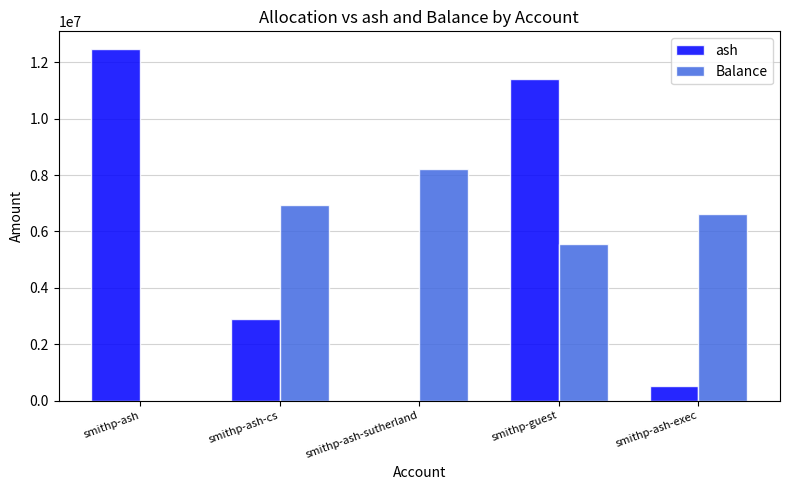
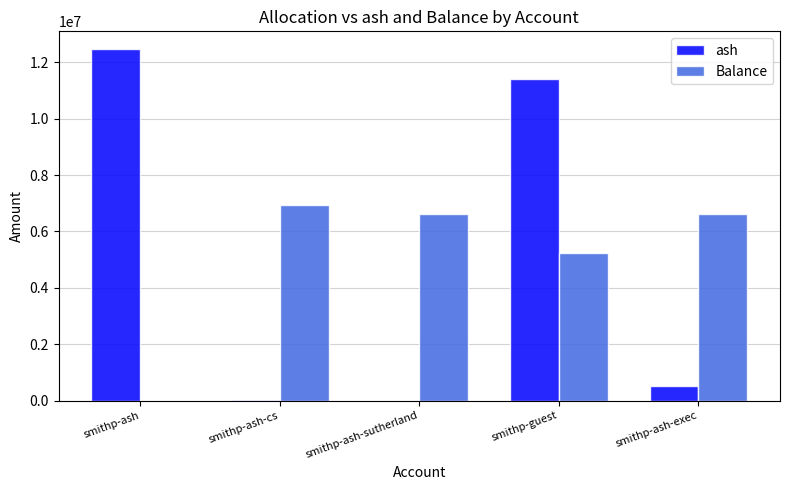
ash, smithp-ash-cs: 2900000 -> 0
Balance, smithp-ash-sutherland: 8200000 -> 6600000
Balance, smithp-guest: 5600000 -> 5200000
